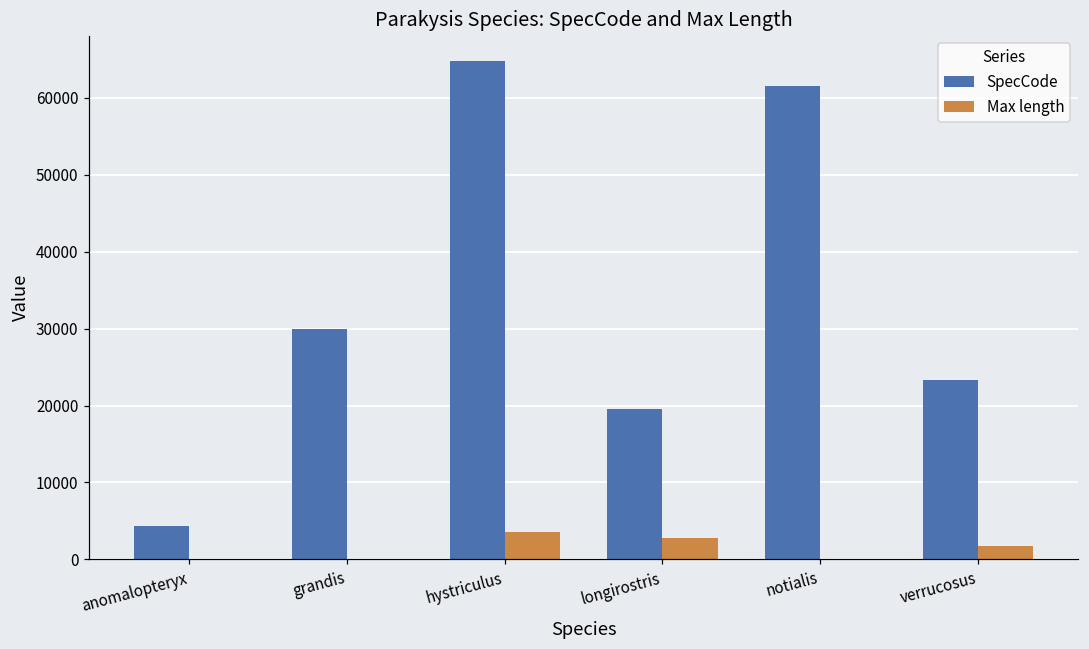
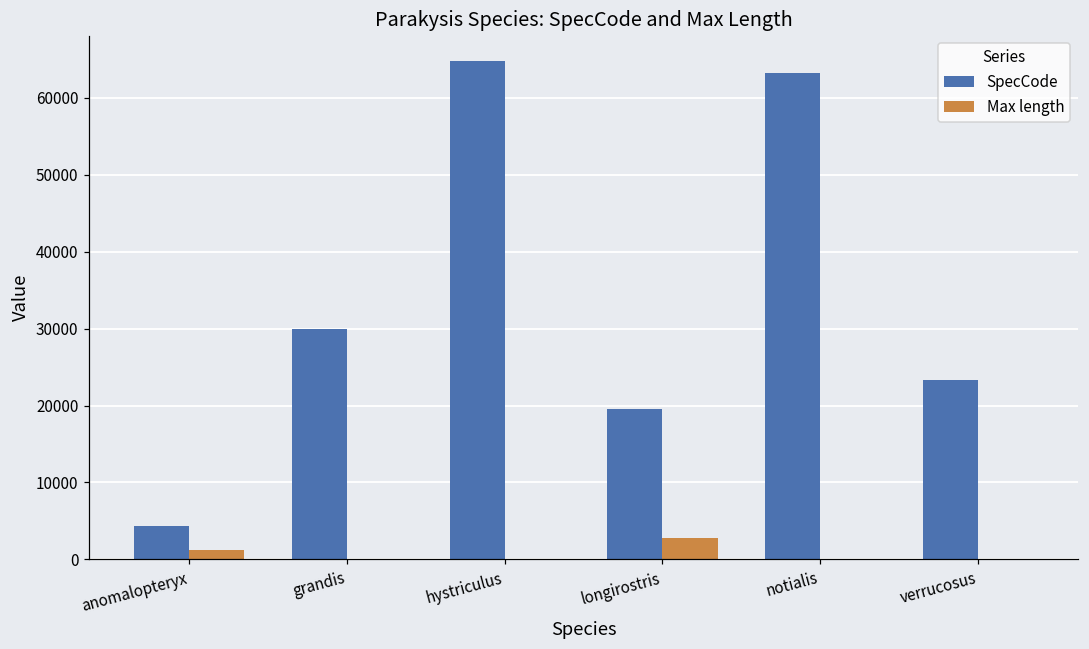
Max length, anomalopteryx: 0 -> 1000
Max length, hystriculus: 4000 -> 0
SpecCode, notialis: 62000 -> 63000
Max length, verrucosus: 2000 -> 0
